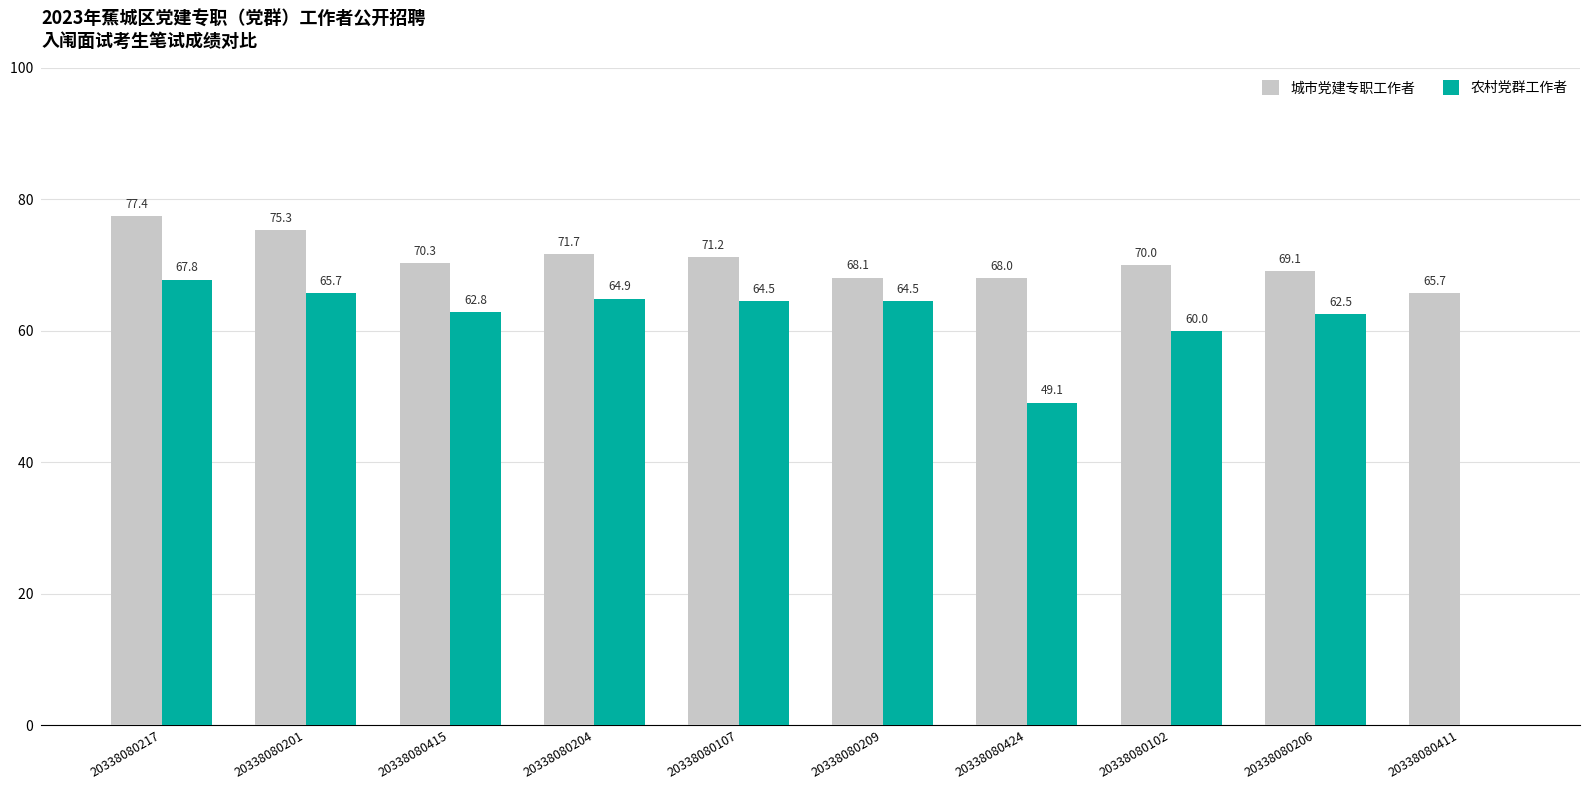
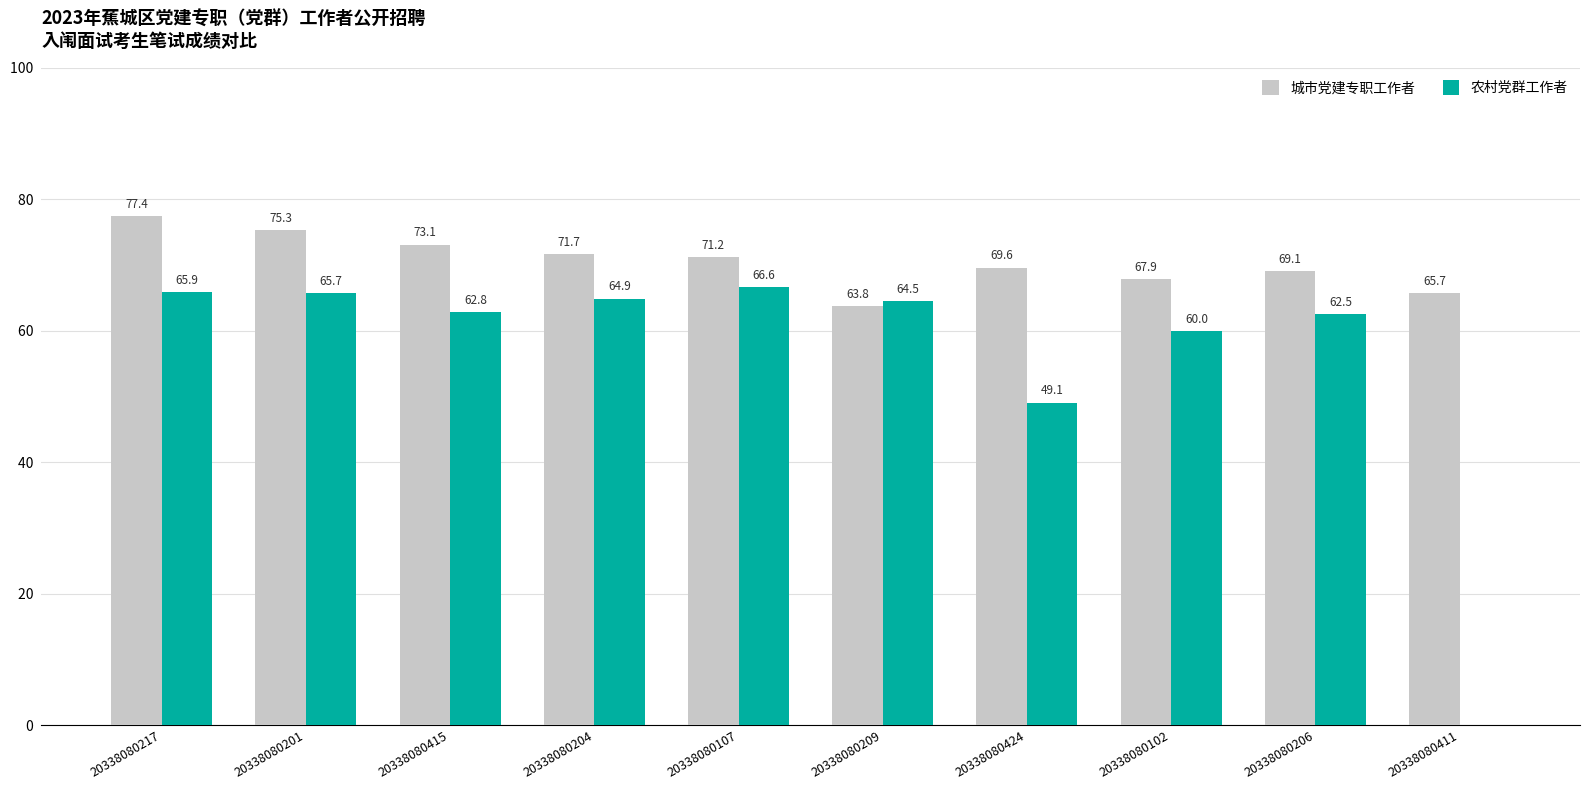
农村党群工作者, 20338080217: 67.8 -> 65.9
城市党建专职工作者, 20338080415: 70.3 -> 73.1
农村党群工作者, 20338080107: 64.5 -> 66.6
城市党建专职工作者, 20338080209: 68.1 -> 63.8
城市党建专职工作者, 20338080424: 68.0 -> 69.6
城市党建专职工作者, 20338080102: 70.0 -> 67.9
